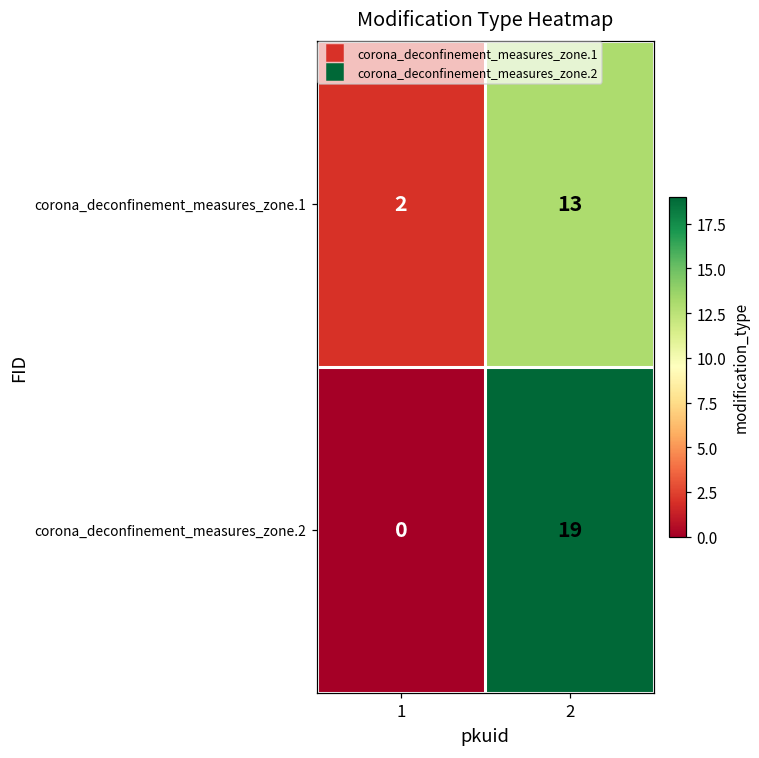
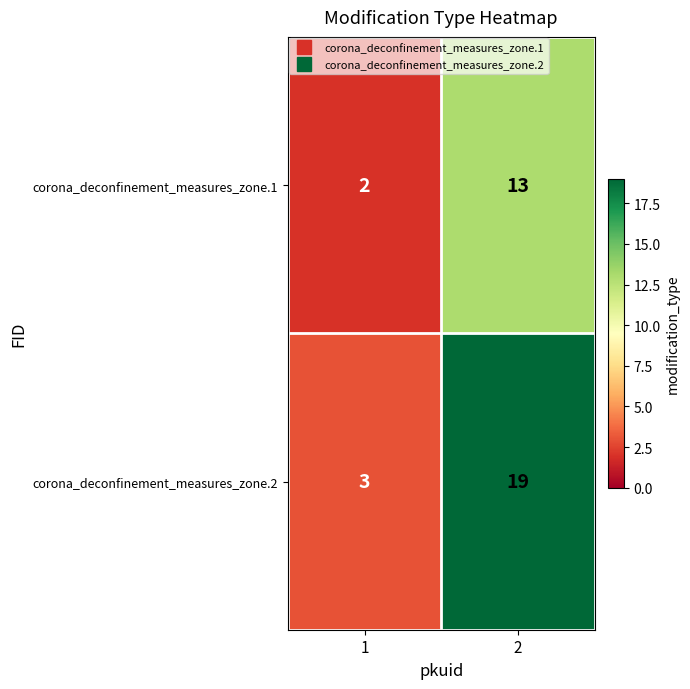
corona_deconfinement_measures_zone.2, 1: 0 -> 3
